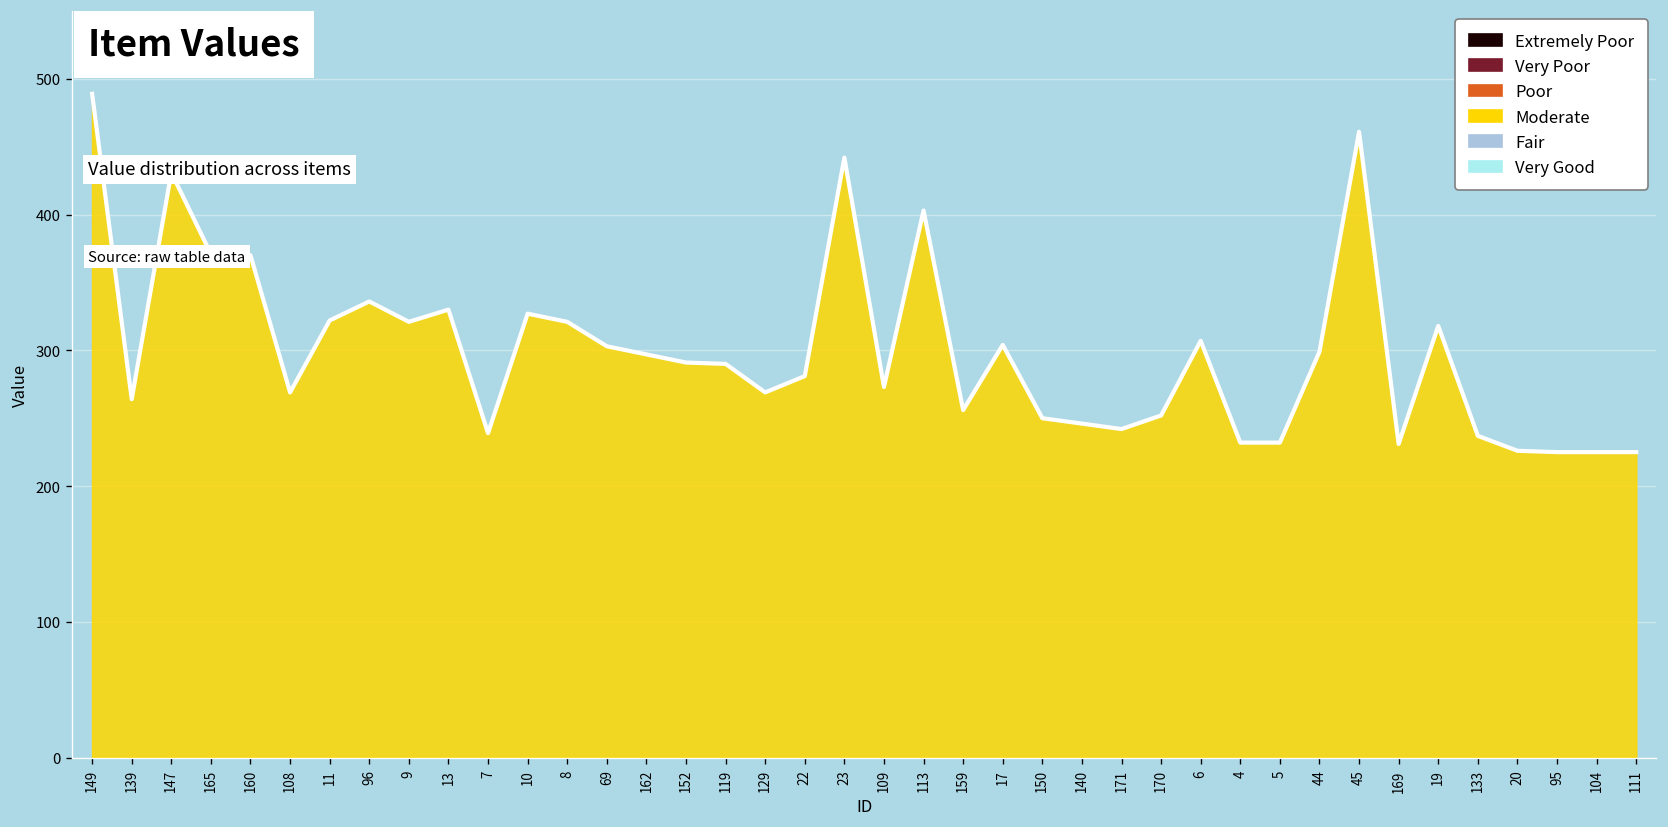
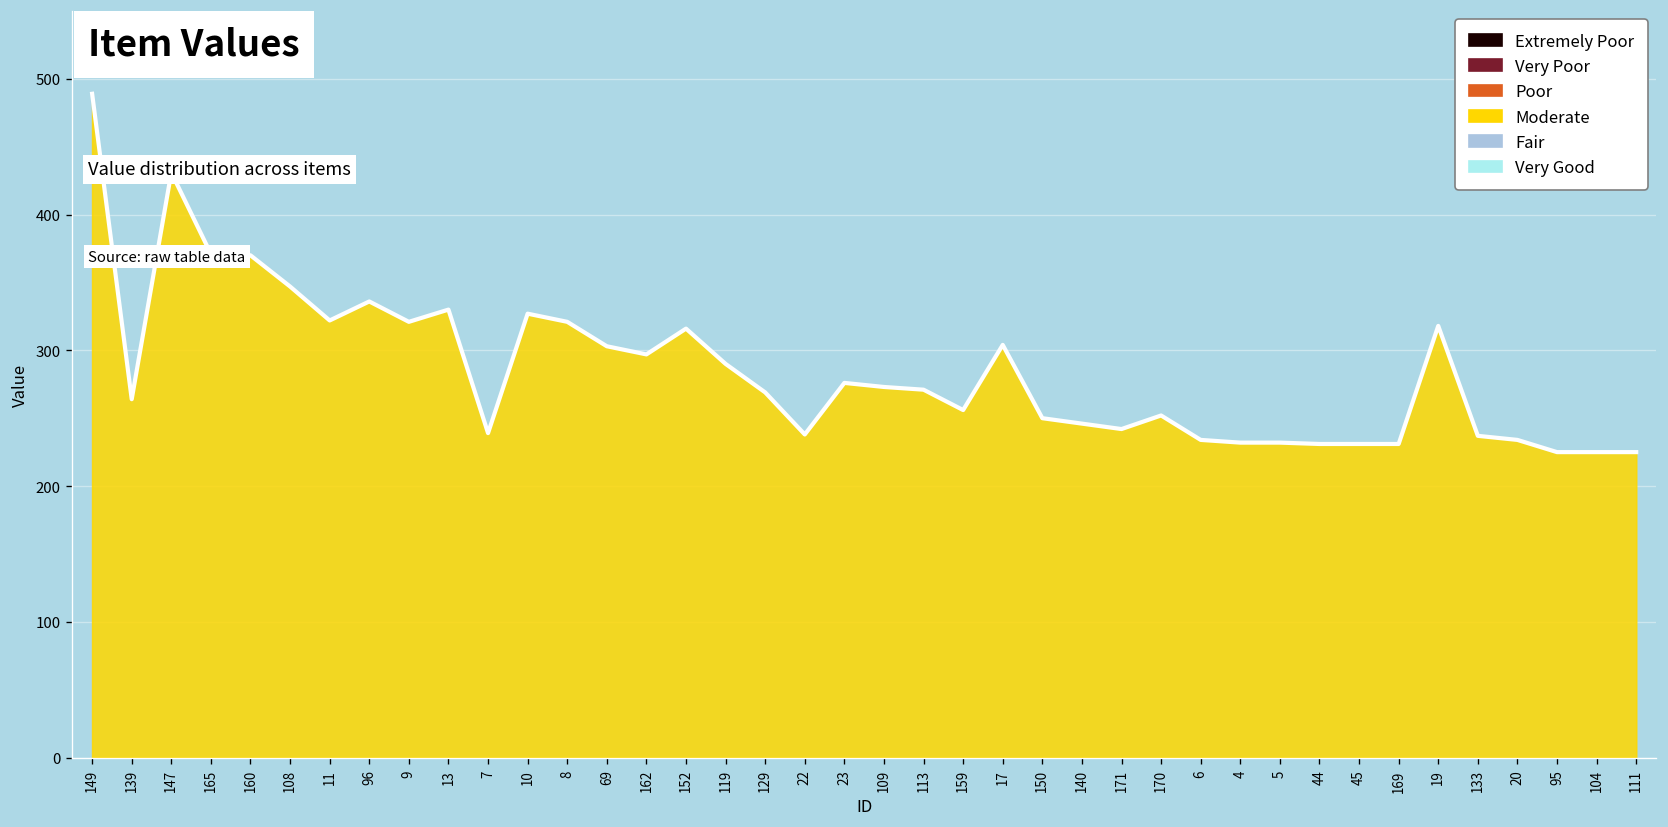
108: 269 -> 347
152: 291 -> 316
22: 281 -> 238
23: 442 -> 276
113: 403 -> 271
6: 307 -> 234
44: 299 -> 231
45: 461 -> 231
20: 226 -> 234
